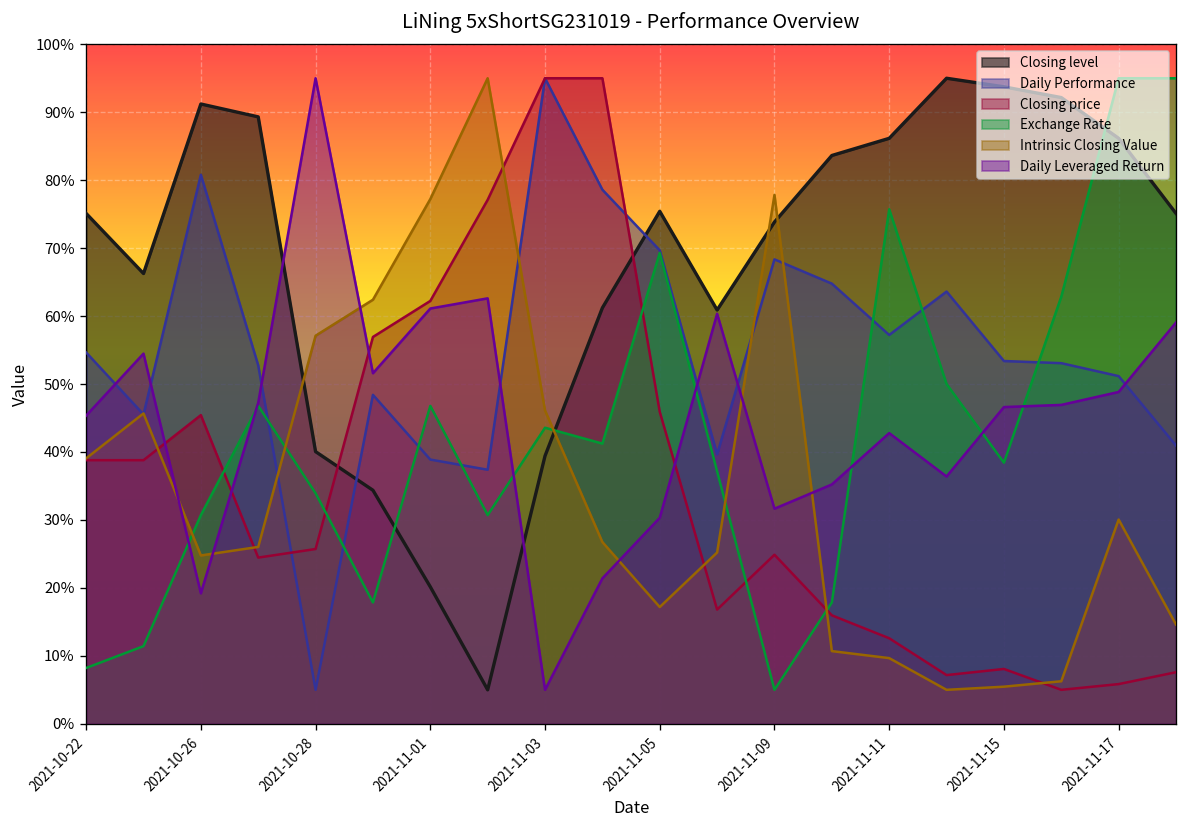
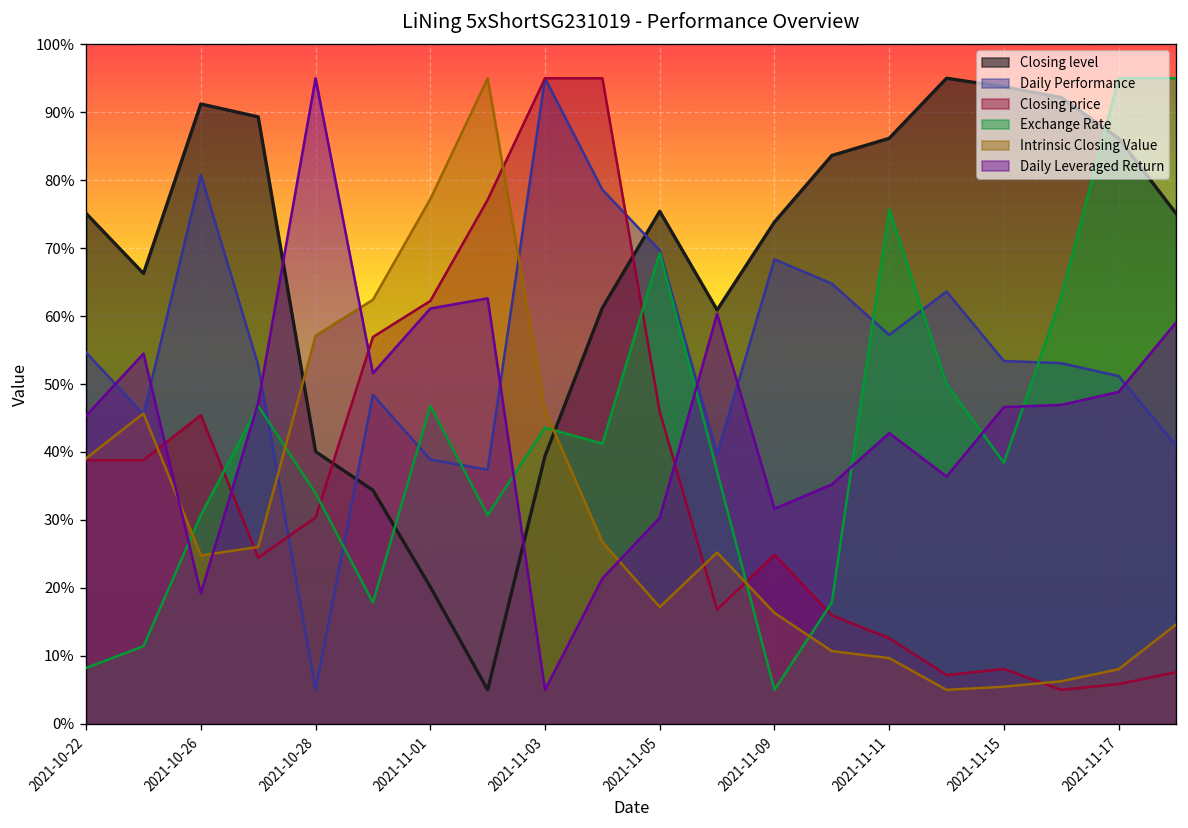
Closing price, 2021-10-28: 26% -> 30%
Intrinsic Closing Value, 2021-11-09: 78% -> 16%
Intrinsic Closing Value, 2021-11-17: 30% -> 8%
